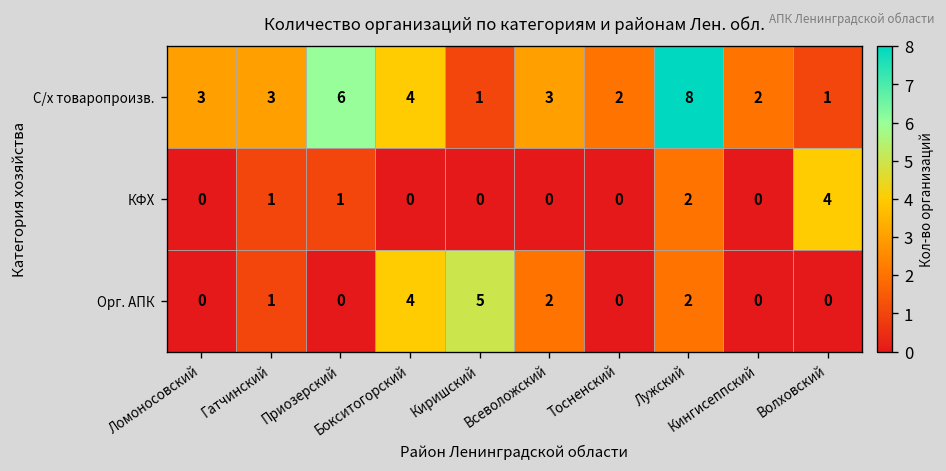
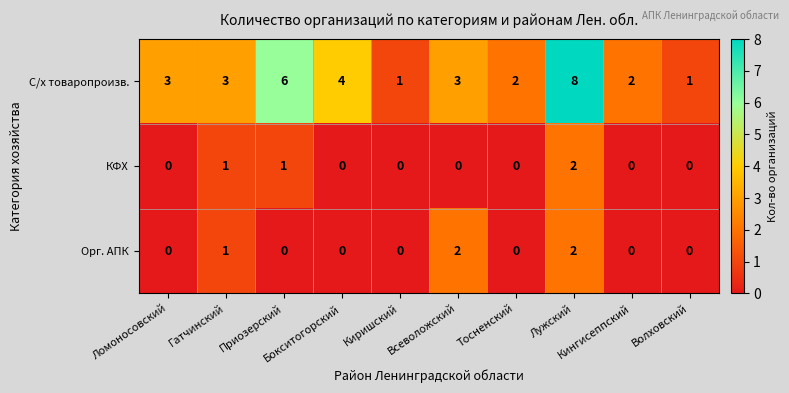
КФХ, Волховский: 4 -> 0
Орг. АПК, Бокситогорский: 4 -> 0
Орг. АПК, Киришский: 5 -> 0
